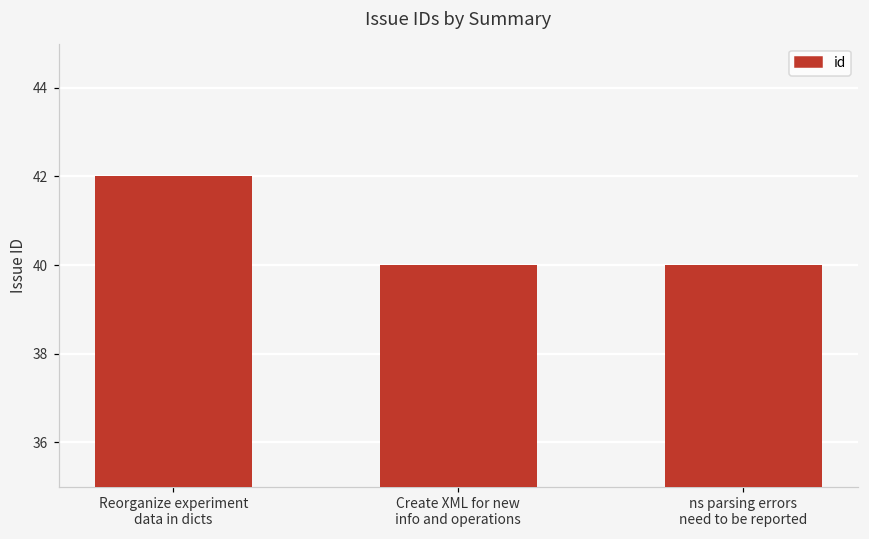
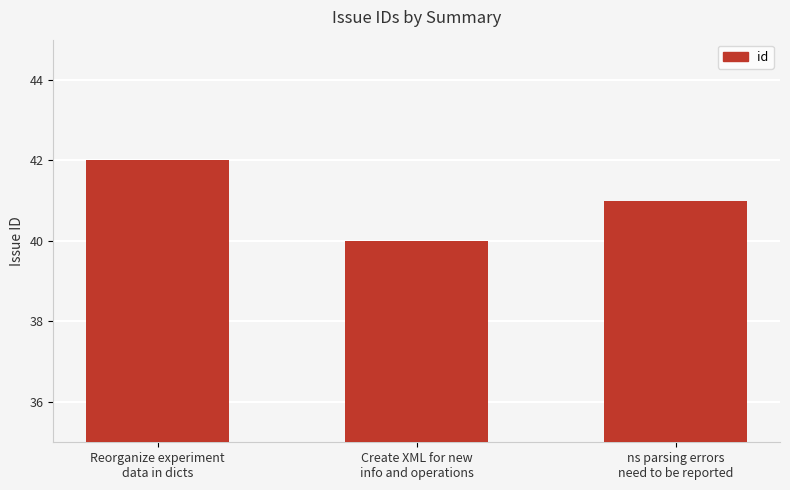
ns parsing errors need to be reported: 40 -> 41
